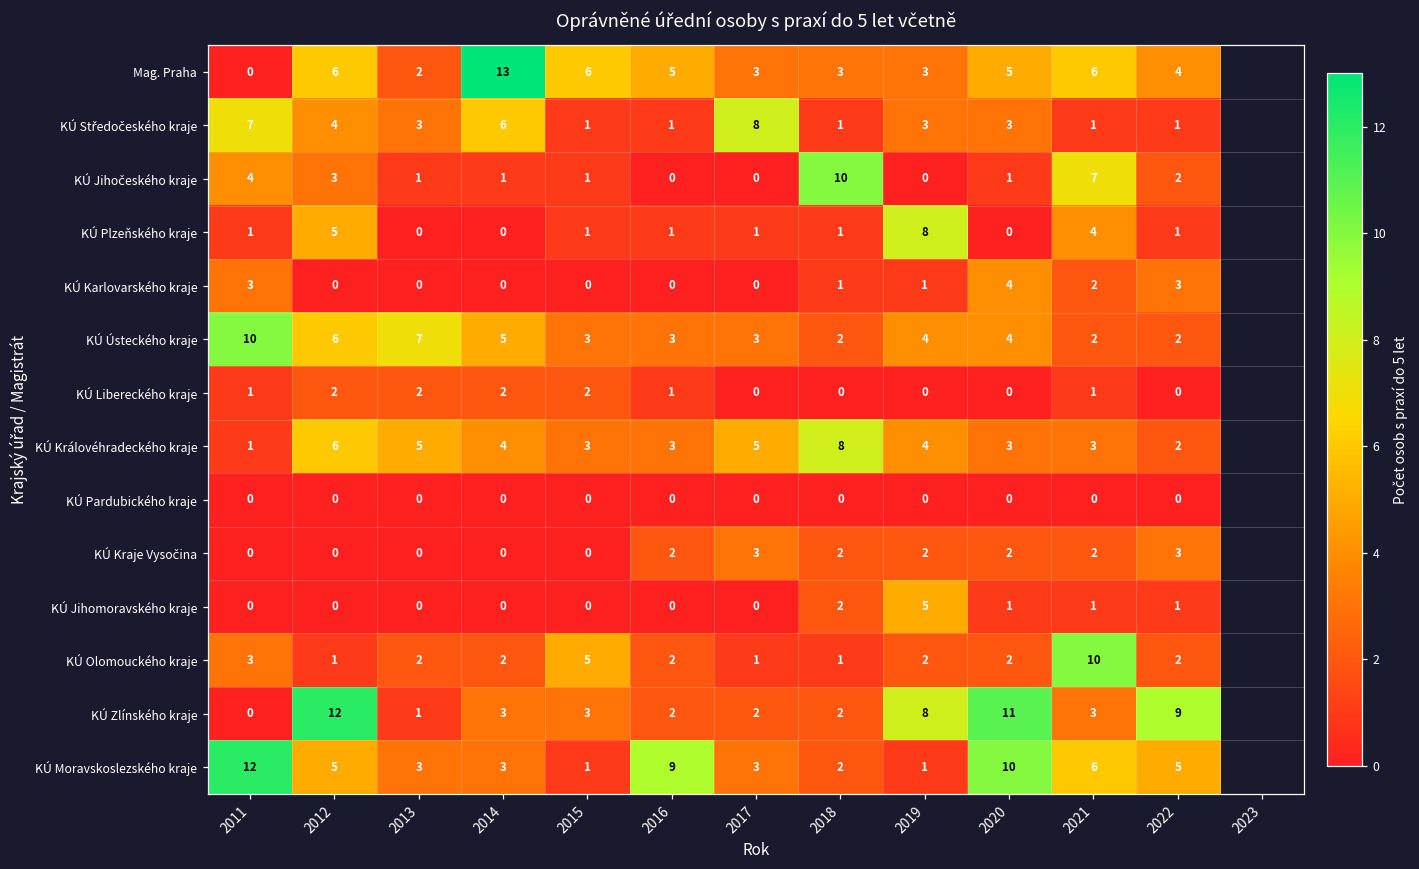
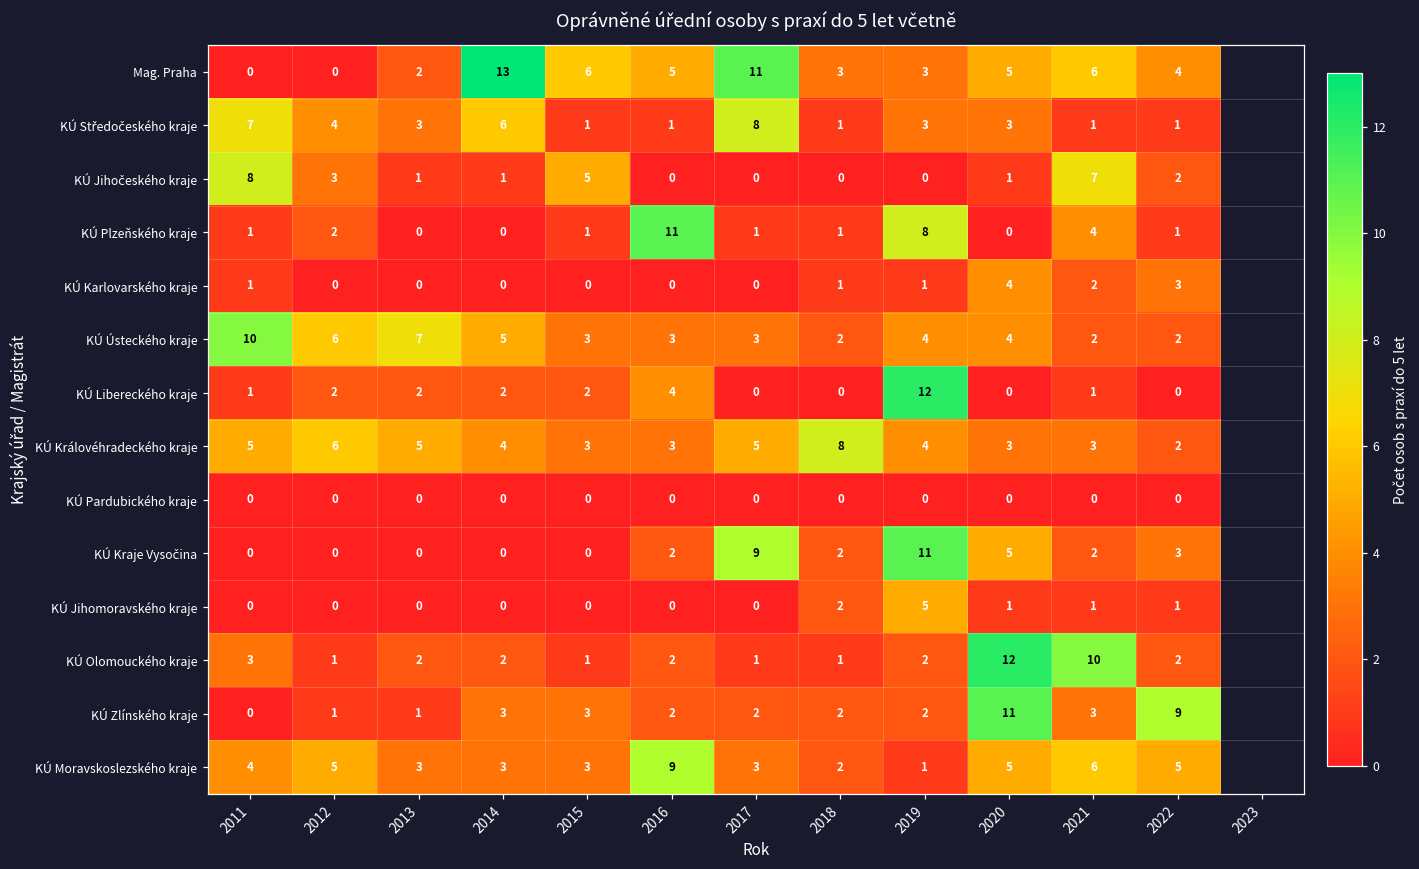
Mag. Praha, 2012: 6 -> 0
Mag. Praha, 2017: 3 -> 11
KÚ Jihočeského kraje, 2011: 4 -> 8
KÚ Jihočeského kraje, 2015: 1 -> 5
KÚ Jihočeského kraje, 2018: 10 -> 0
KÚ Plzeňského kraje, 2012: 5 -> 2
KÚ Plzeňského kraje, 2016: 1 -> 11
KÚ Karlovarského kraje, 2011: 3 -> 1
KÚ Libereckého kraje, 2016: 1 -> 4
KÚ Libereckého kraje, 2019: 0 -> 12
KÚ Královéhradeckého kraje, 2011: 1 -> 5
KÚ Kraje Vysočina, 2017: 3 -> 9
KÚ Kraje Vysočina, 2019: 2 -> 11
KÚ Kraje Vysočina, 2020: 2 -> 5
KÚ Olomouckého kraje, 2015: 5 -> 1
KÚ Olomouckého kraje, 2020: 2 -> 12
KÚ Zlínského kraje, 2012: 12 -> 1
KÚ Zlínského kraje, 2019: 8 -> 2
KÚ Moravskoslezského kraje, 2011: 12 -> 4
KÚ Moravskoslezského kraje, 2015: 1 -> 3
KÚ Moravskoslezského kraje, 2020: 10 -> 5
